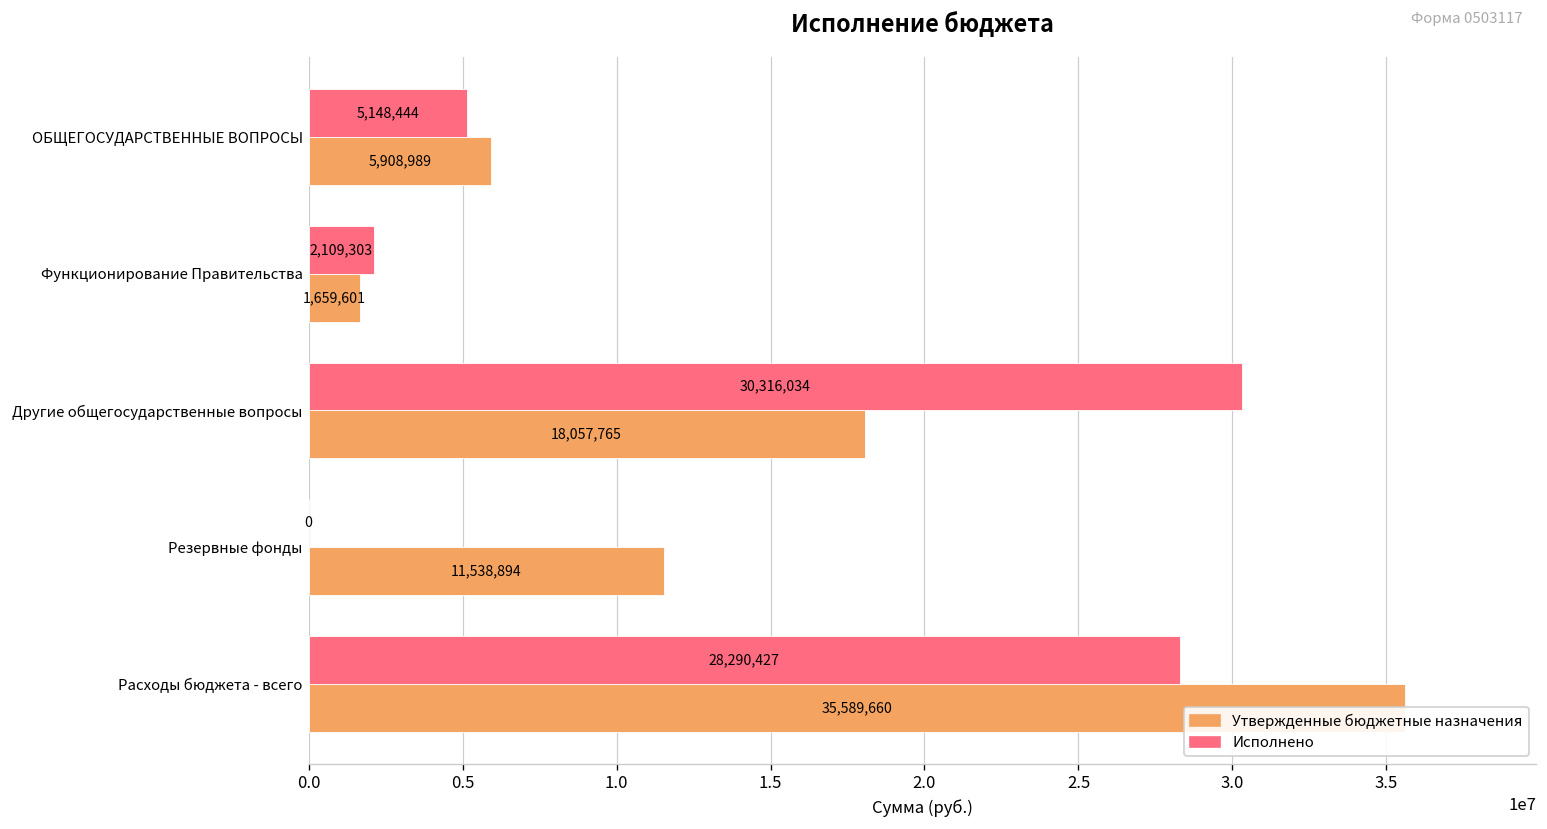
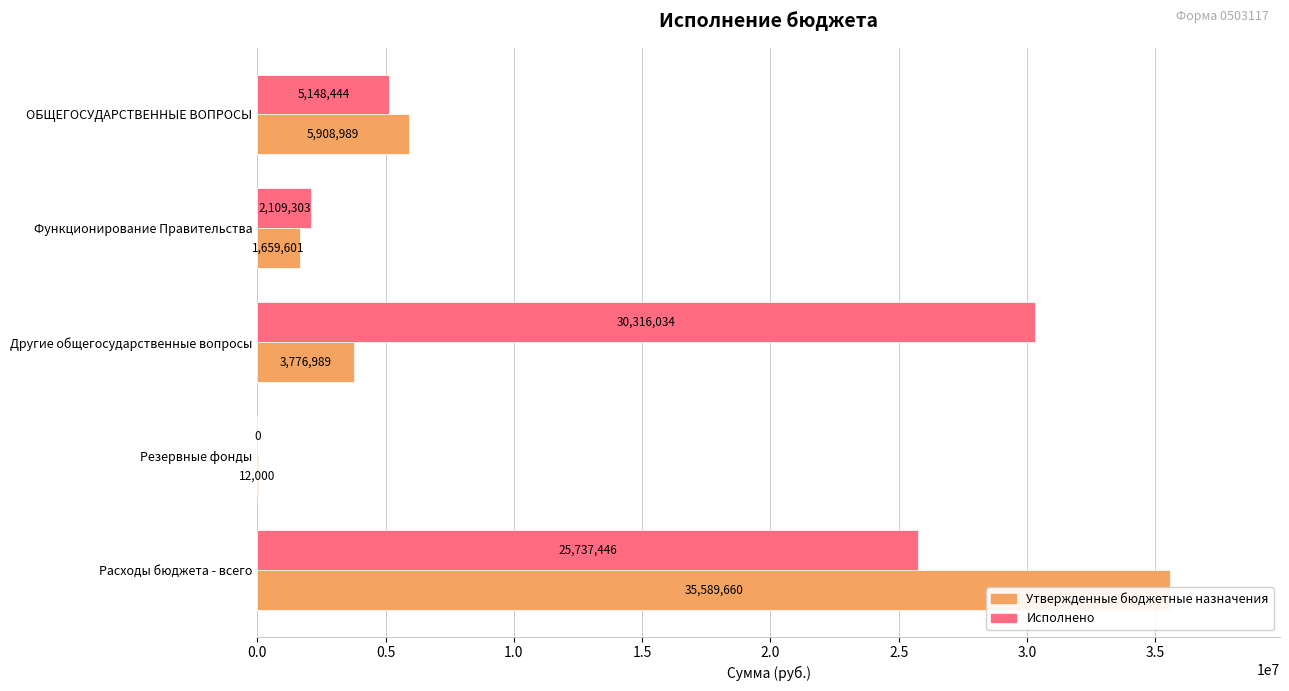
Утвержденные бюджетные назначения, Другие общегосударственные вопросы: 18,057,765 -> 3,776,989
Утвержденные бюджетные назначения, Резервные фонды: 11,538,894 -> 12,000
Исполнено, Расходы бюджета - всего: 28,290,427 -> 25,737,446
